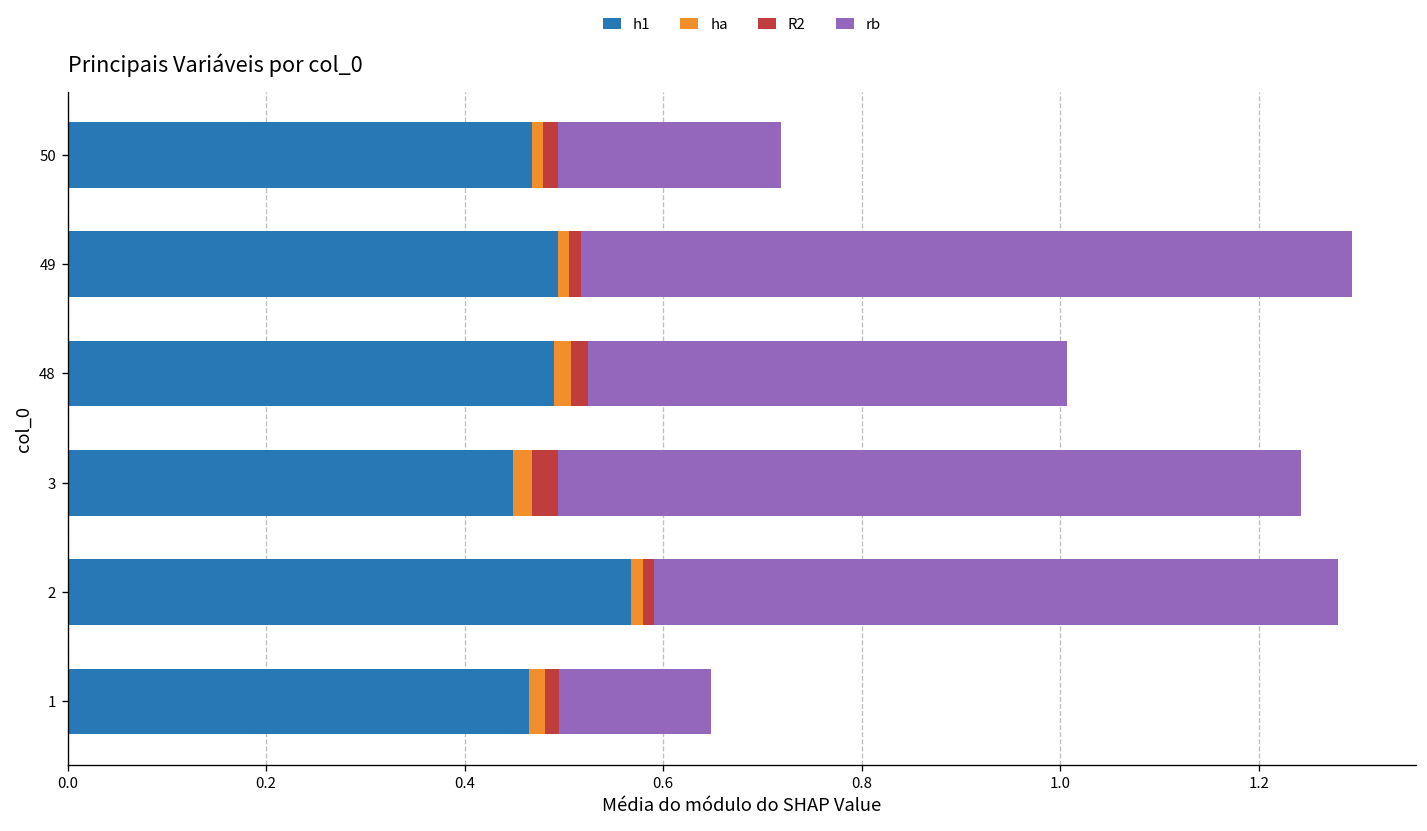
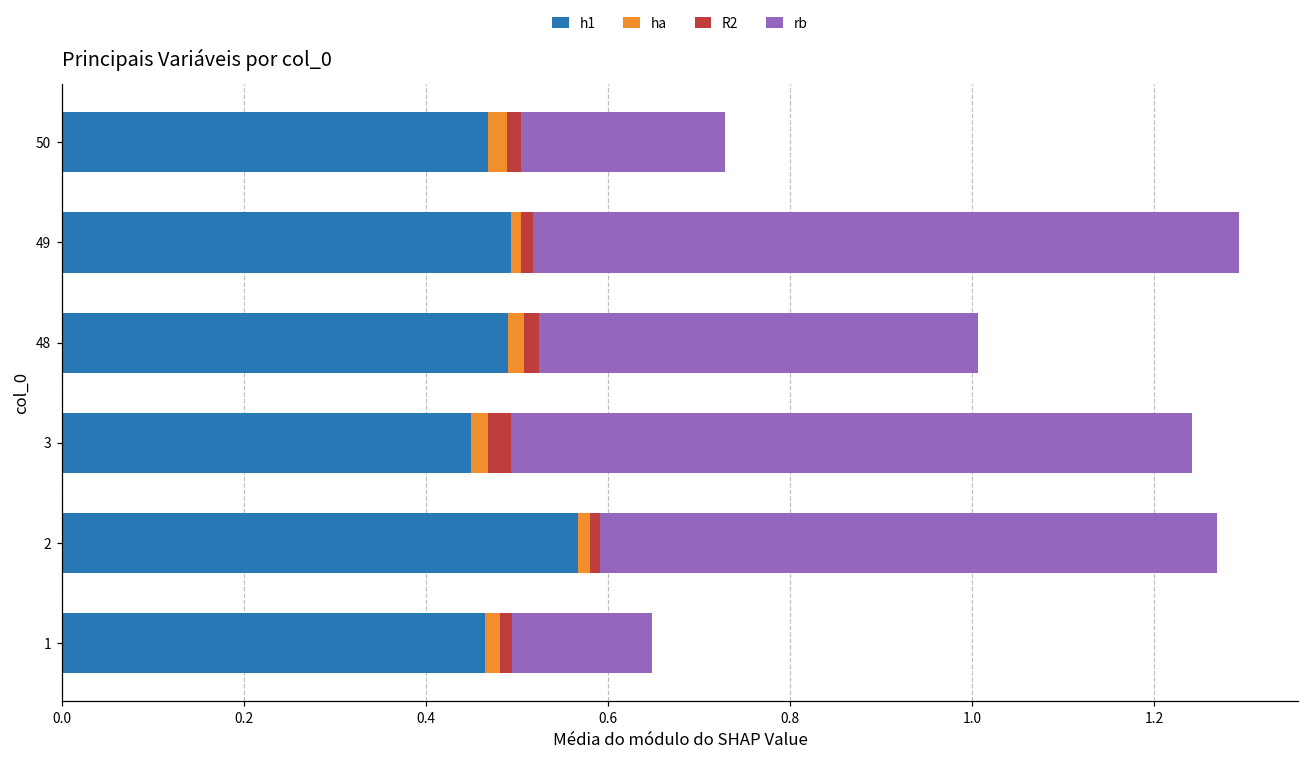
ha, 50: 0.01 -> 0.02
rb, 2: 0.69 -> 0.68
